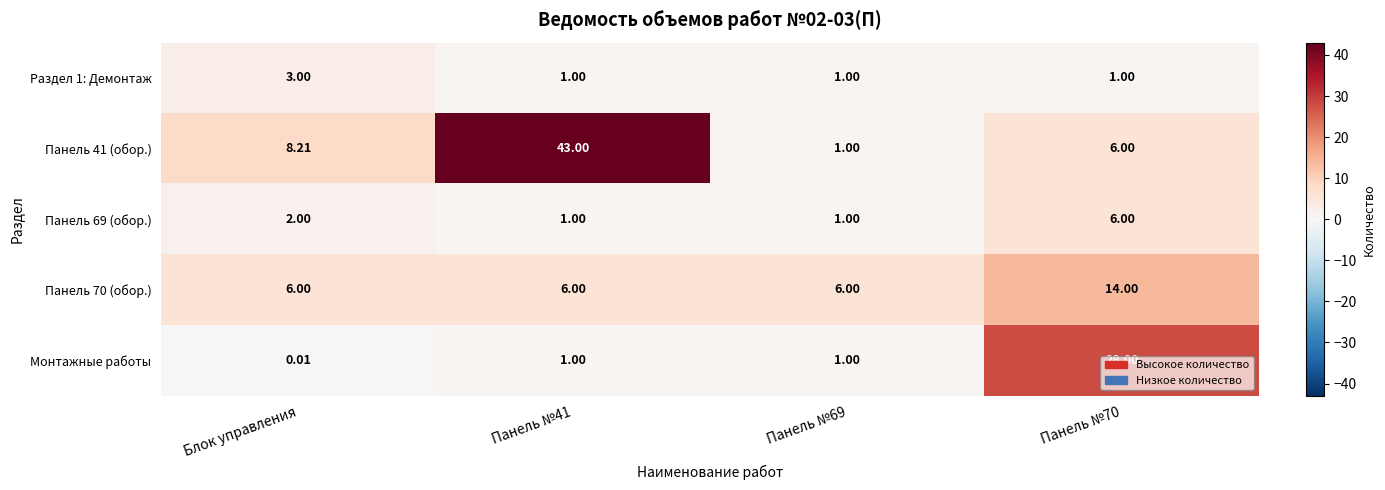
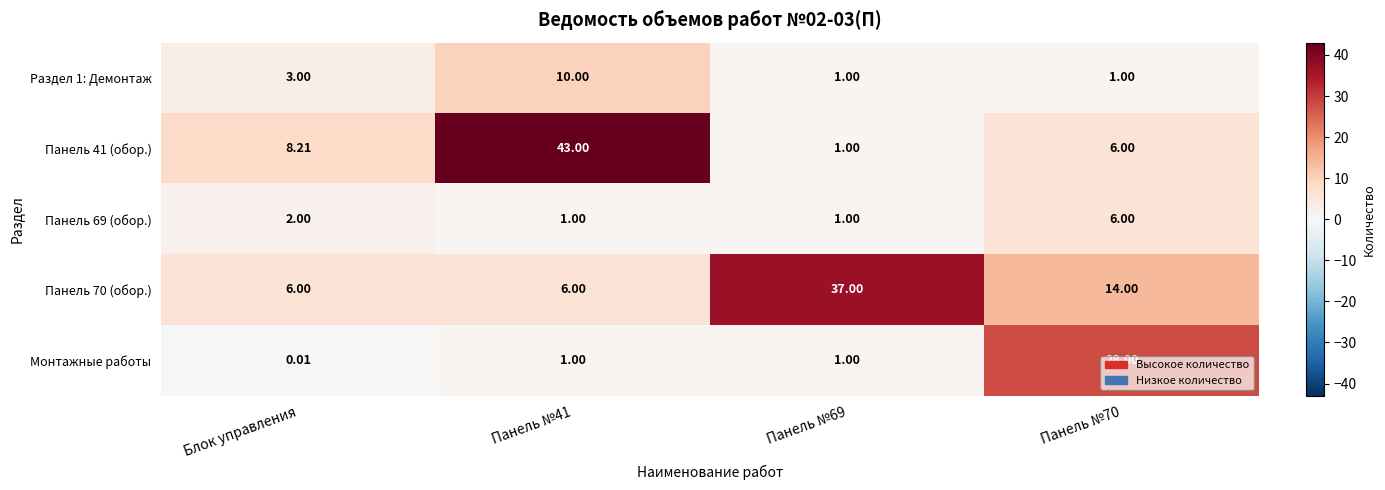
Раздел 1: Демонтаж, Панель №41: 1.00 -> 10.00
Панель 70 (обор.), Панель №69: 6.00 -> 37.00
